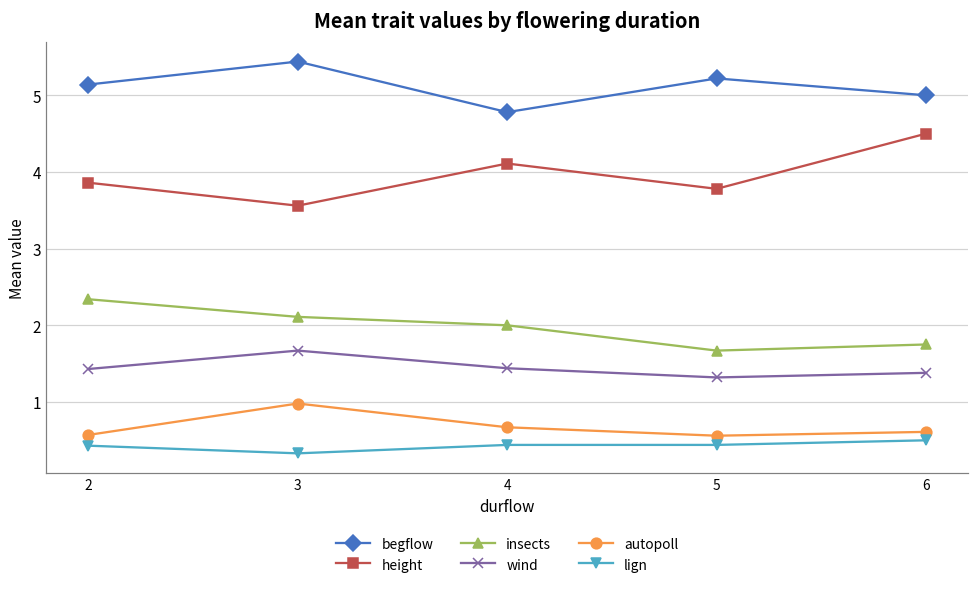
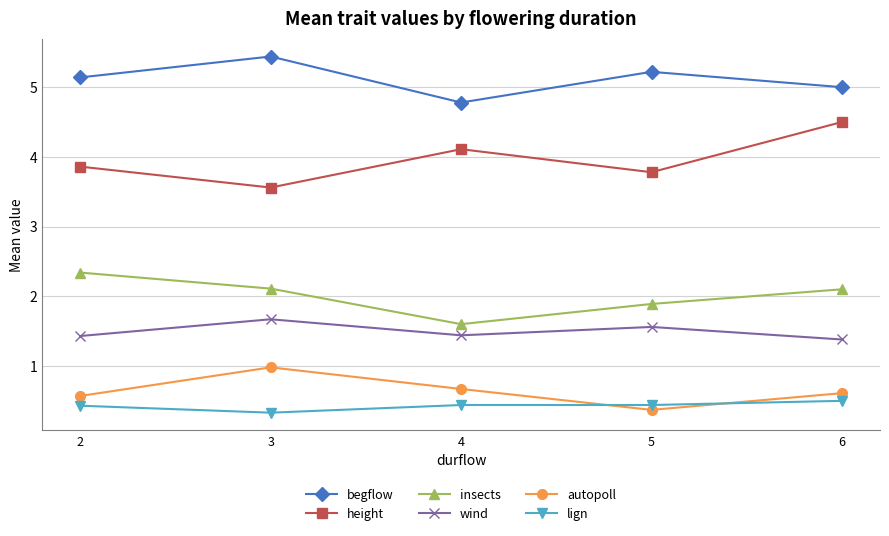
insects, 4: 2.0 -> 1.6
insects, 5: 1.7 -> 1.9
wind, 5: 1.3 -> 1.6
autopoll, 5: 0.6 -> 0.4
insects, 6: 1.8 -> 2.1
